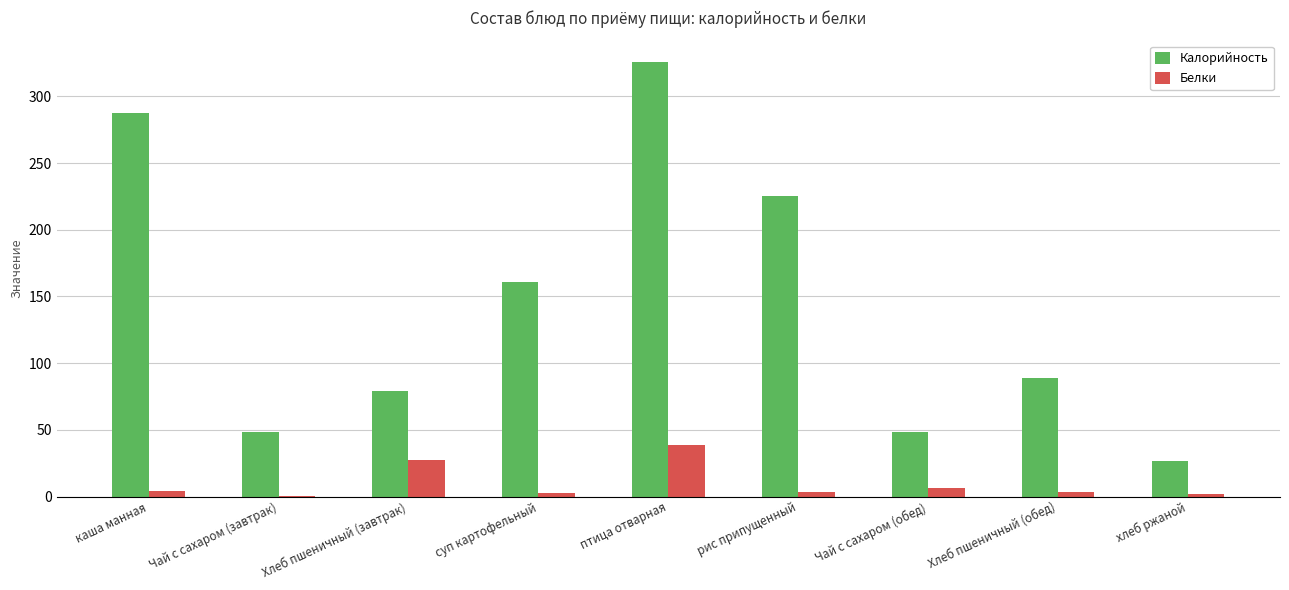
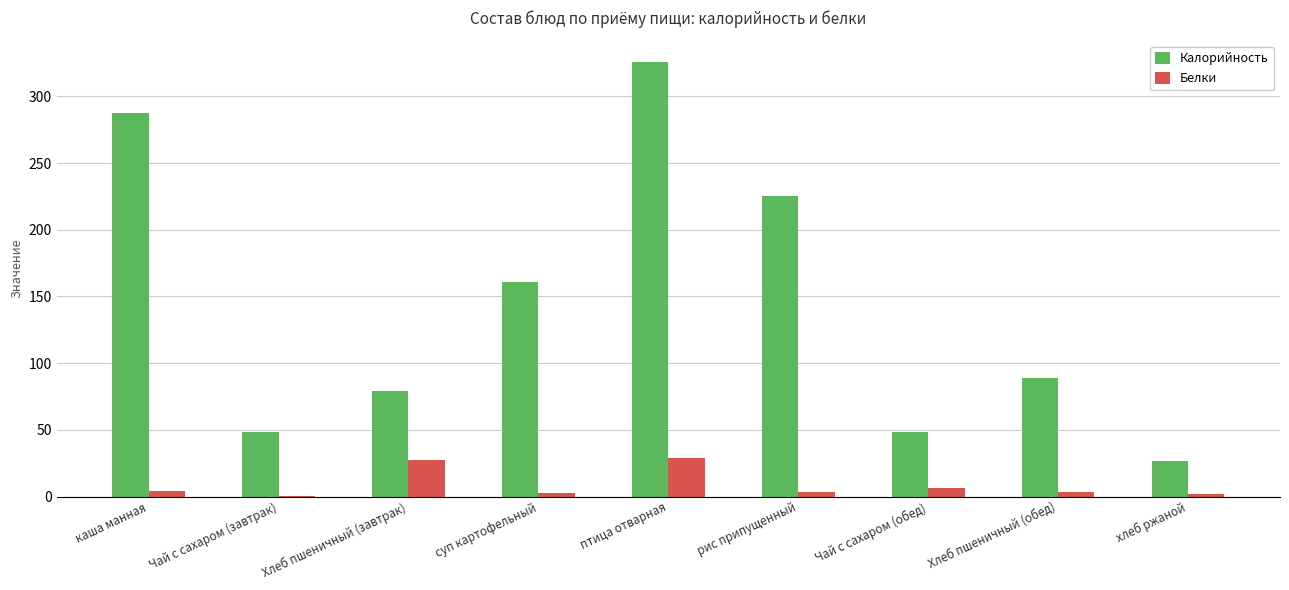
Белки, птица отварная: 39 -> 29
